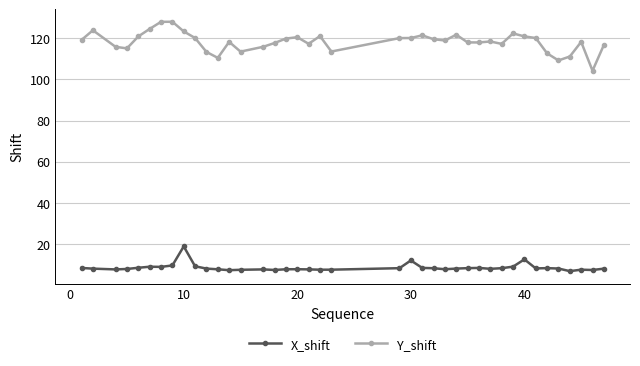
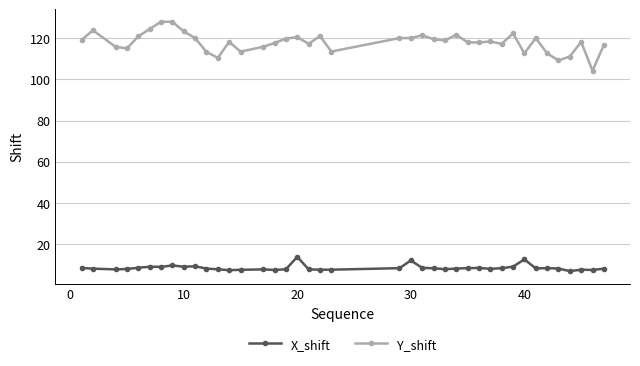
X_shift, 10: 19 -> 9
X_shift, 20: 8 -> 14
Y_shift, 40: 121 -> 113
